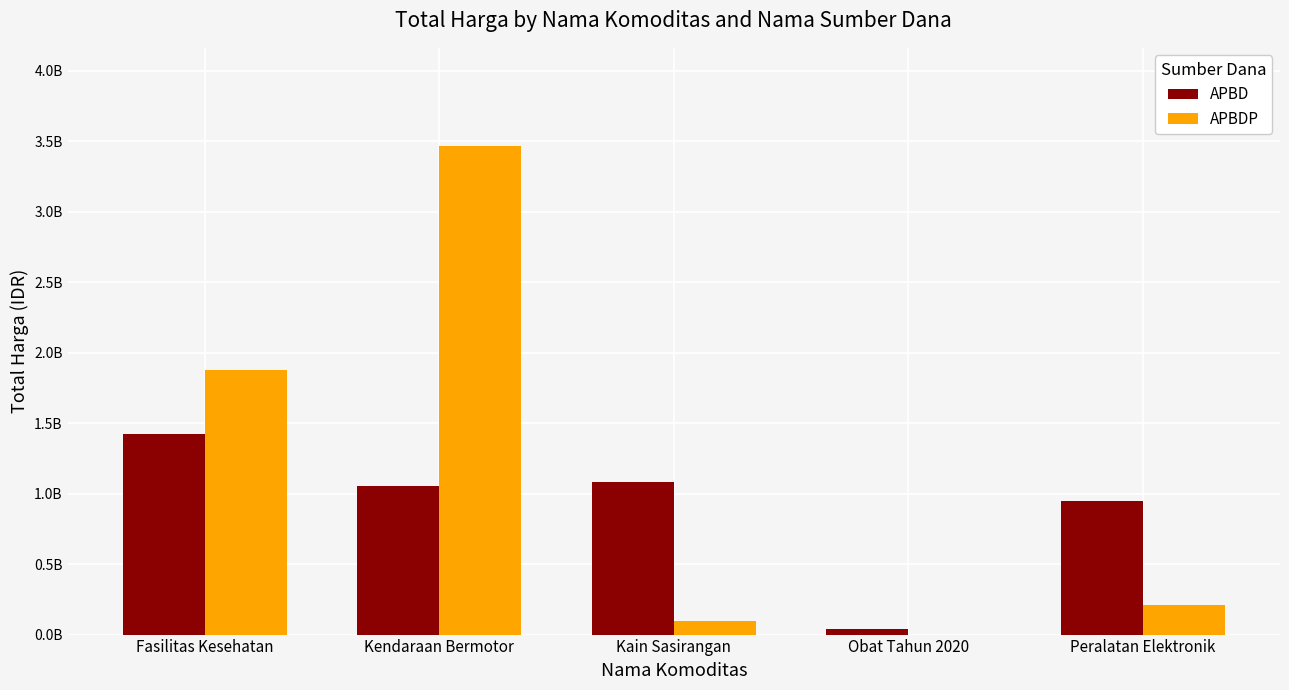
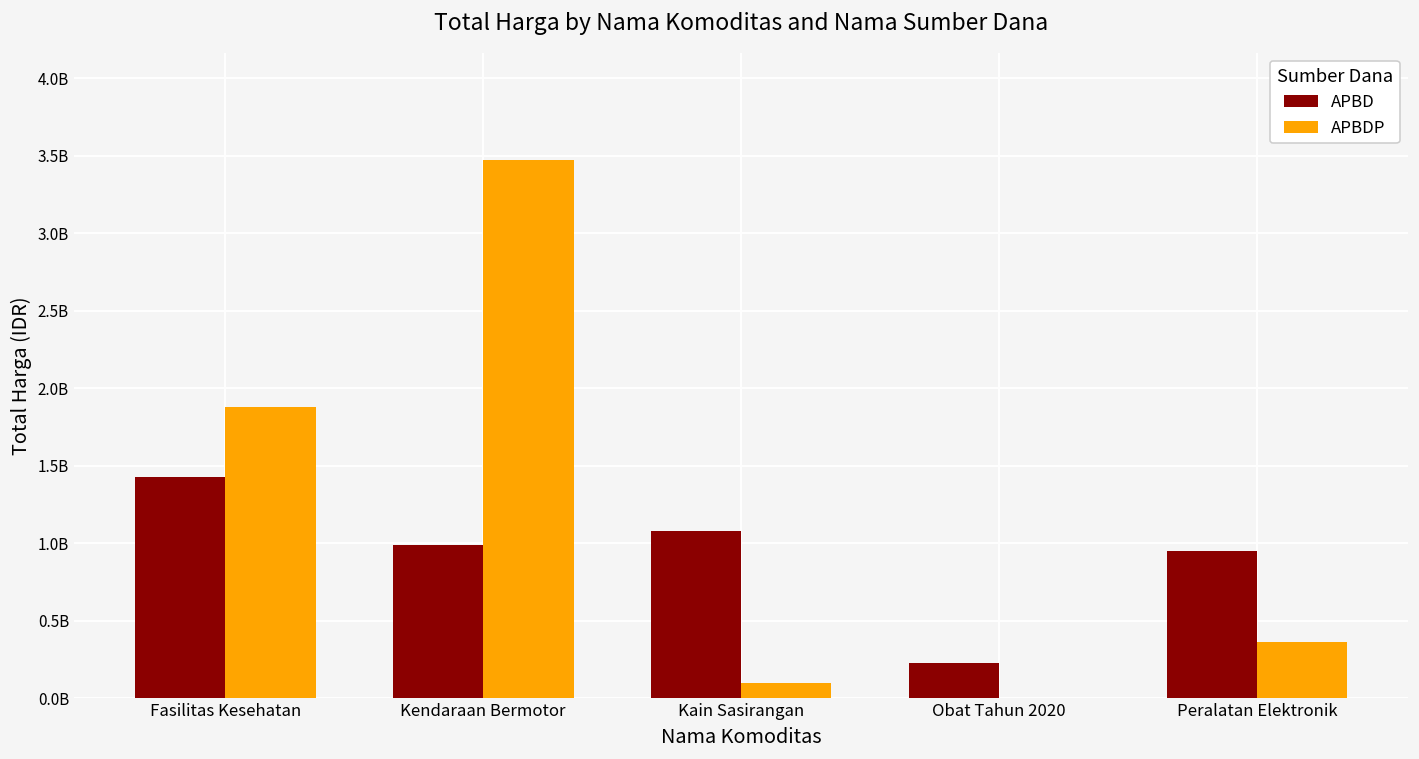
APBD, Kendaraan Bermotor: 1050000000 -> 990000000
APBD, Obat Tahun 2020: 40000000 -> 230000000
APBDP, Peralatan Elektronik: 210000000 -> 360000000
